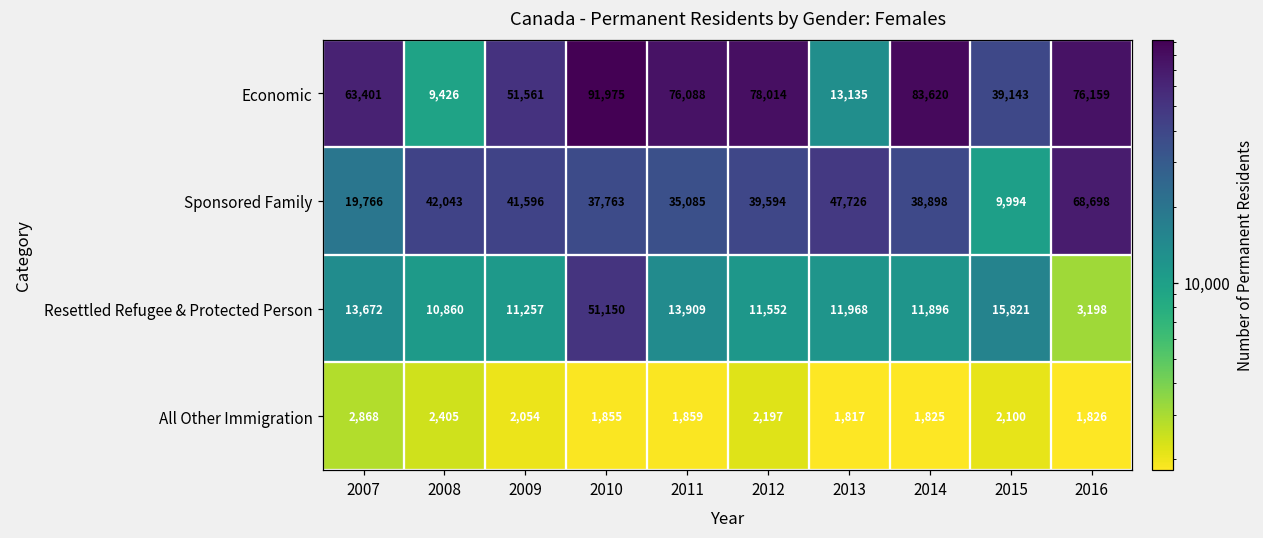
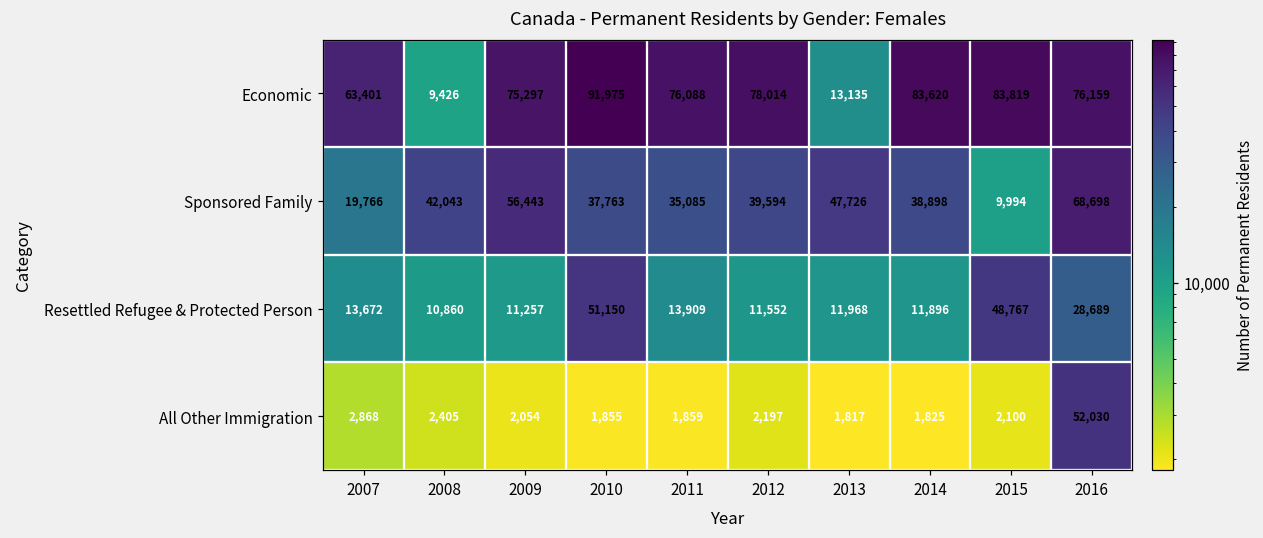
Economic, 2009: 51,561 -> 75,297
Economic, 2015: 39,143 -> 83,819
Sponsored Family, 2009: 41,596 -> 56,443
Resettled Refugee & Protected Person, 2015: 15,821 -> 48,767
Resettled Refugee & Protected Person, 2016: 3,198 -> 28,689
All Other Immigration, 2016: 1,826 -> 52,030
